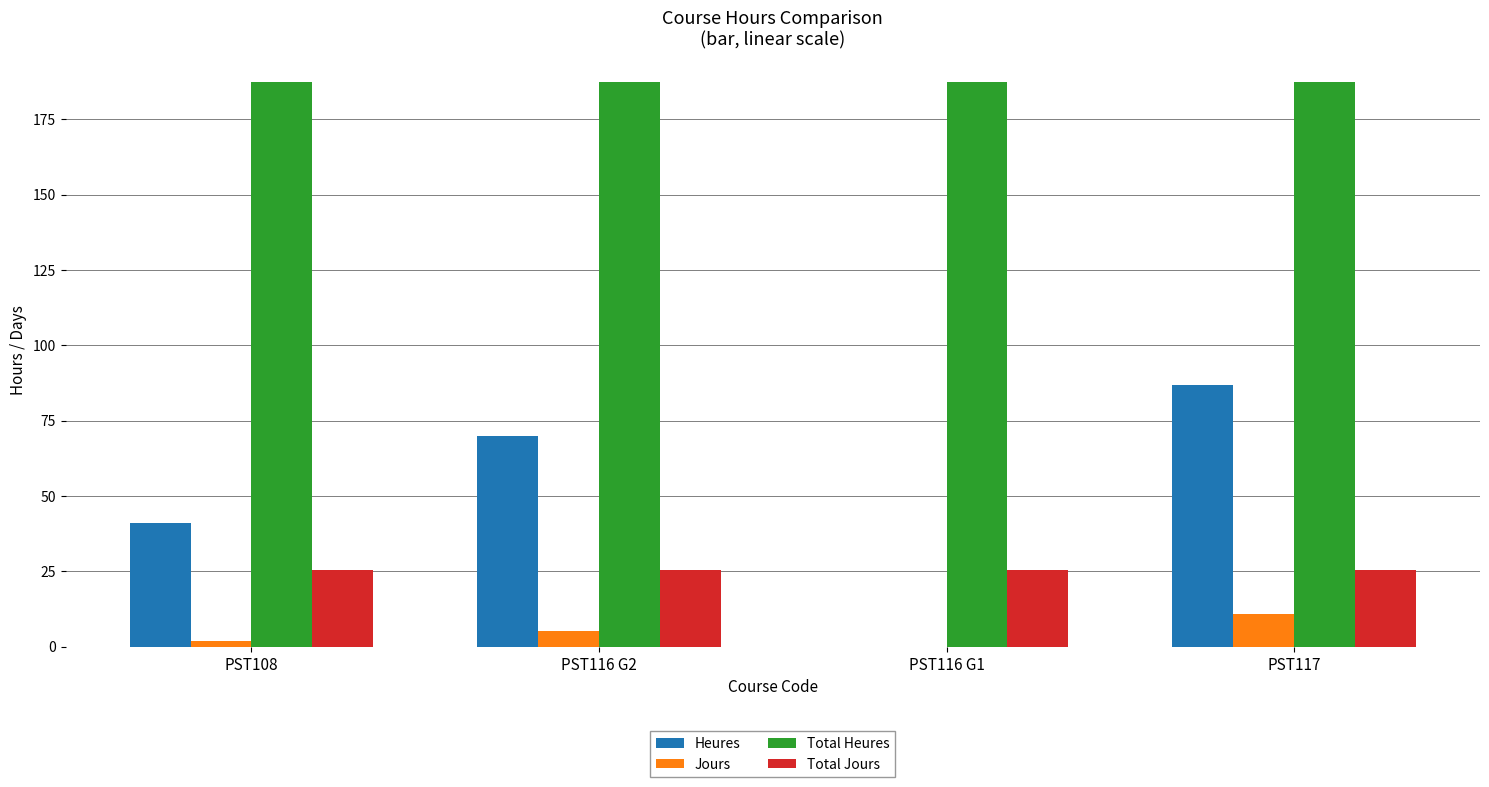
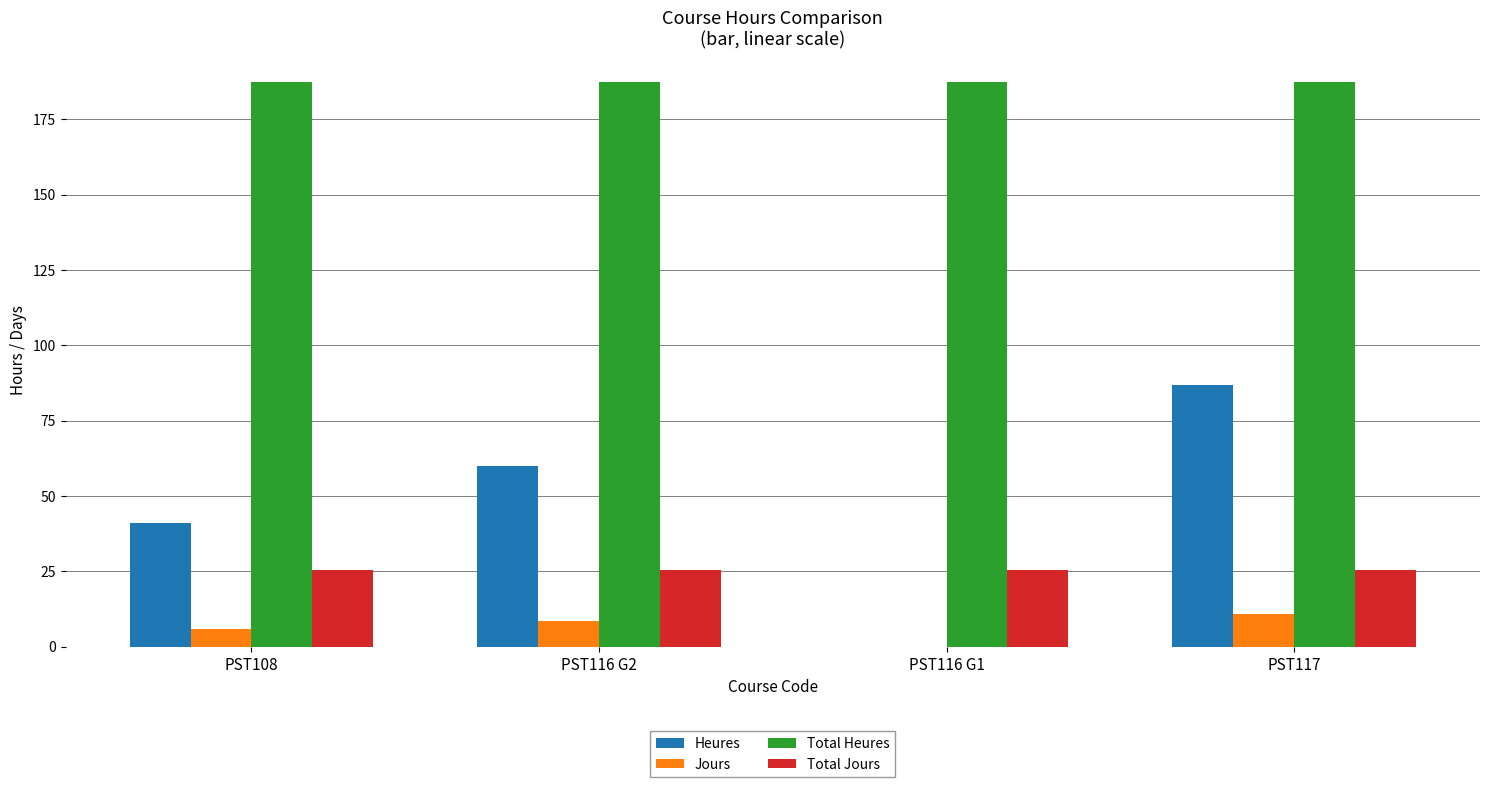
Jours, PST108: 2 -> 6
Heures, PST116 G2: 70 -> 60
Jours, PST116 G2: 5 -> 9
